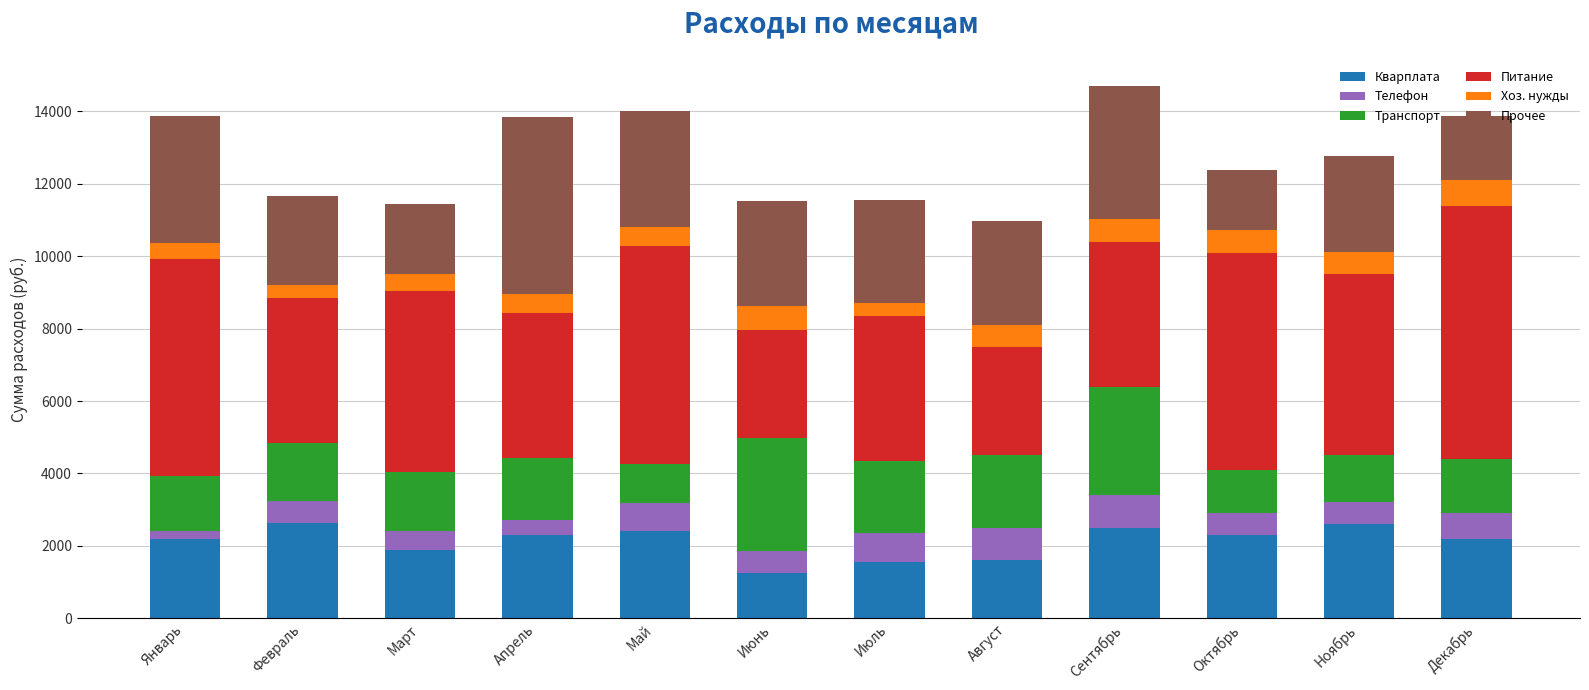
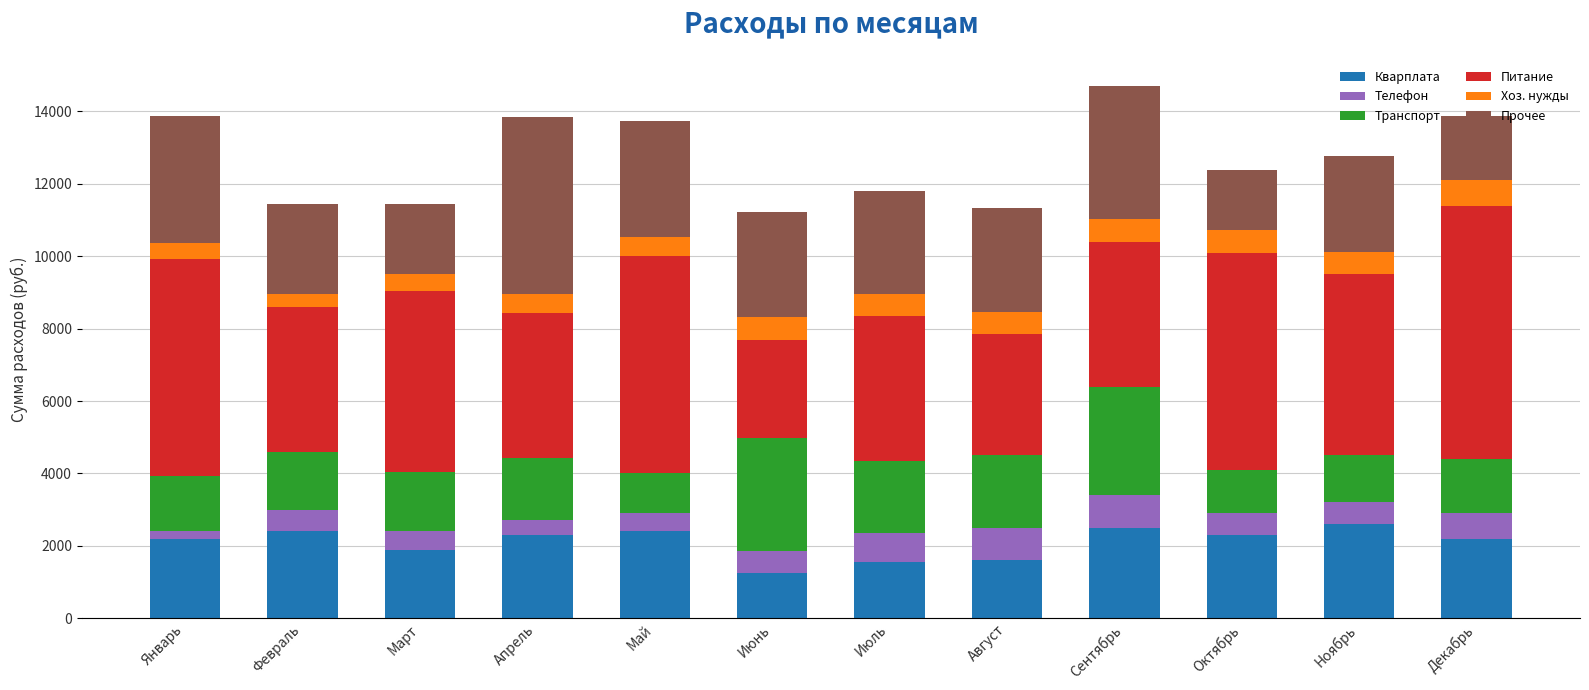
Кварплата, Февраль: 2600 -> 2400
Телефон, Май: 800 -> 500
Питание, Июнь: 3000 -> 2700
Хоз. нужды, Июль: 400 -> 600
Питание, Август: 3000 -> 3400
